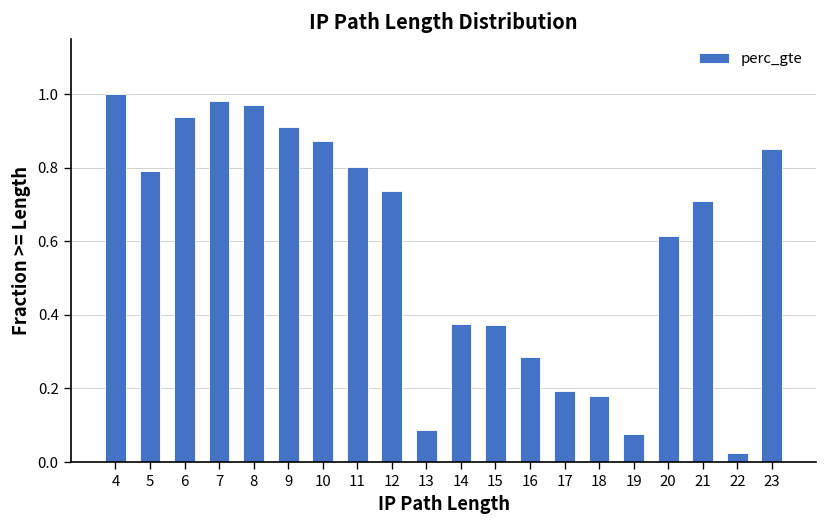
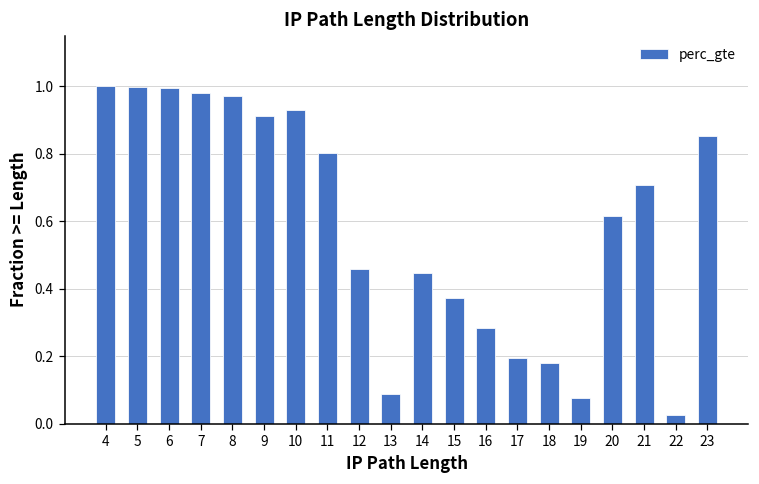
5: 0.79 -> 1.00
6: 0.94 -> 0.99
10: 0.87 -> 0.93
12: 0.74 -> 0.46
14: 0.38 -> 0.45
